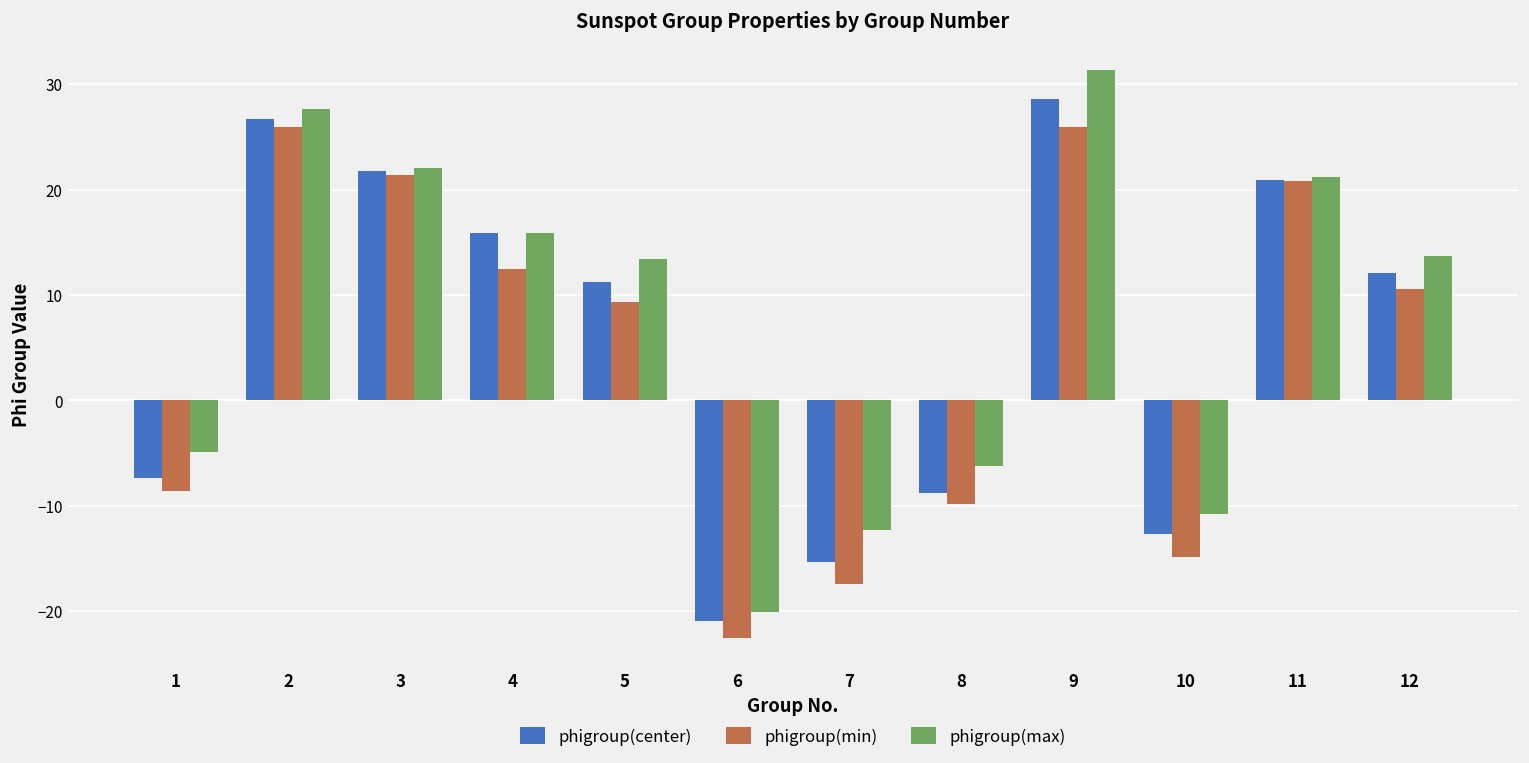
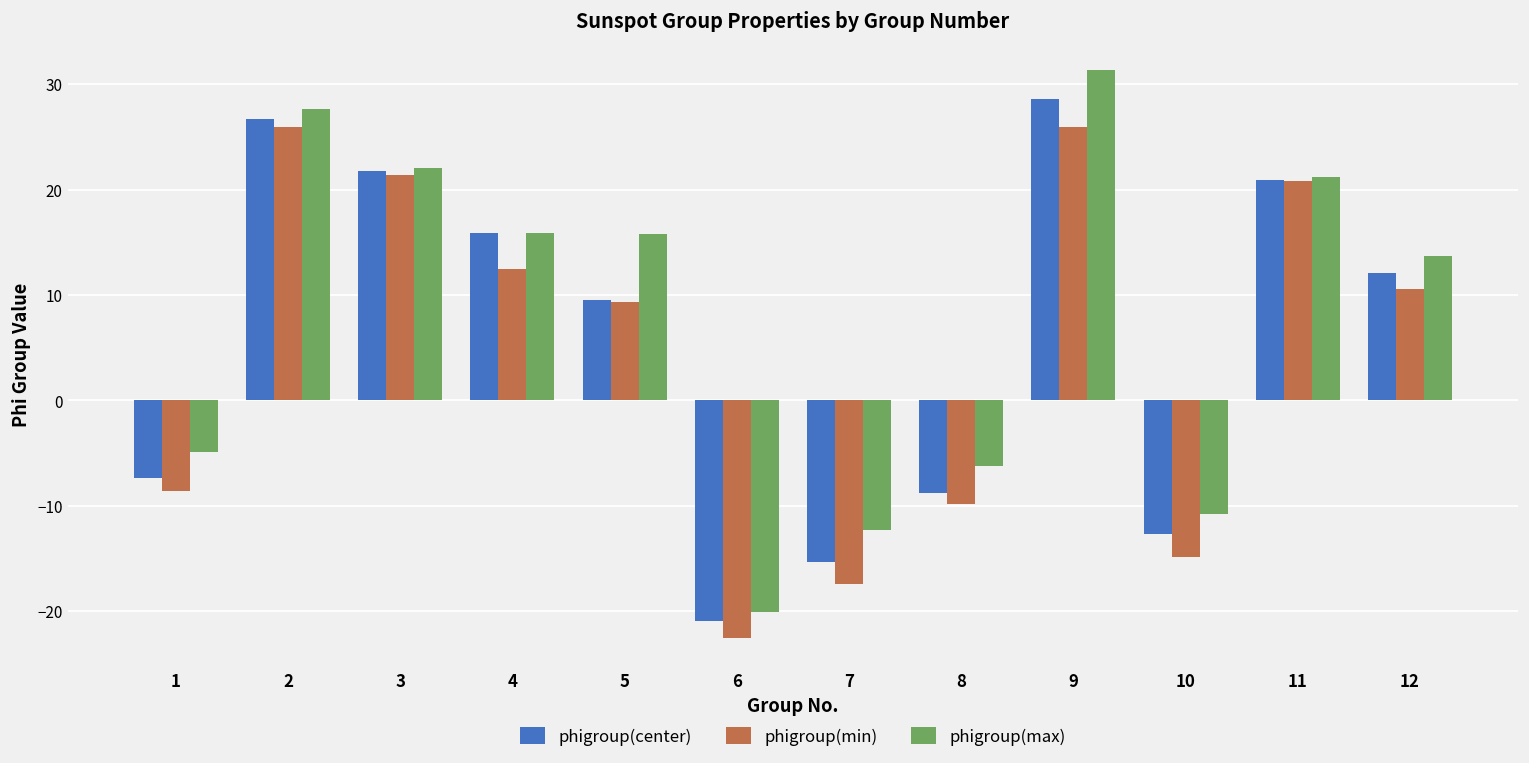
phigroup(center), 5: 11 -> 10
phigroup(max), 5: 13 -> 16
